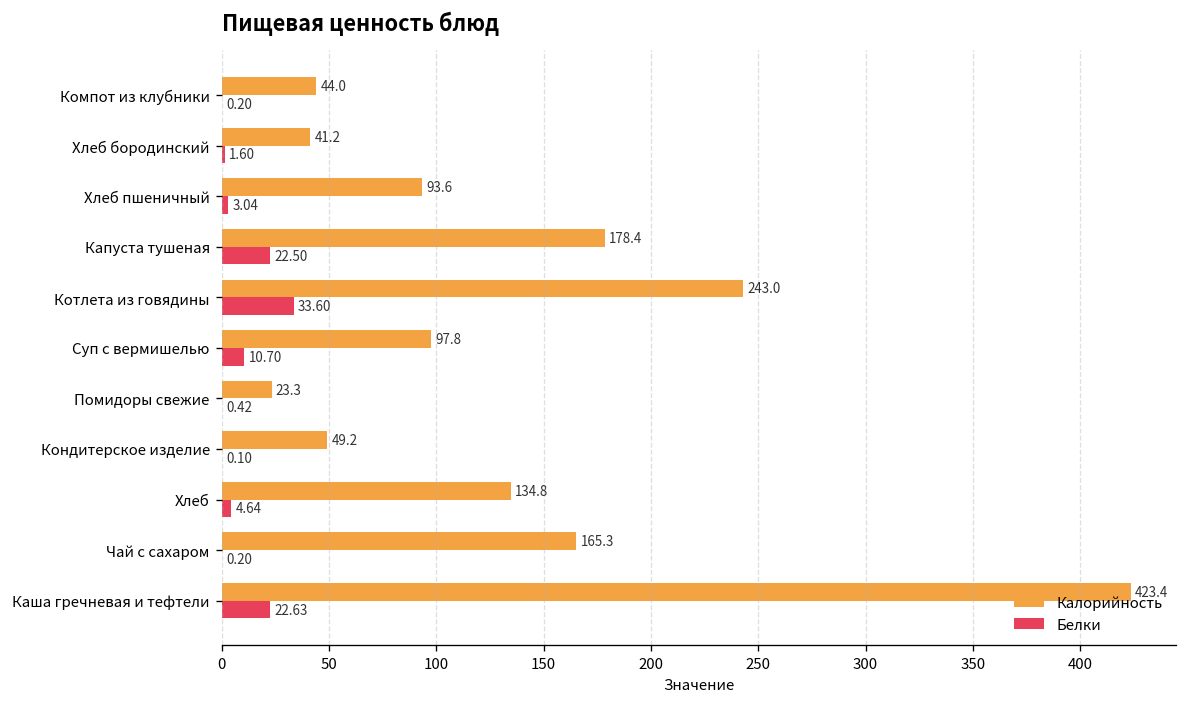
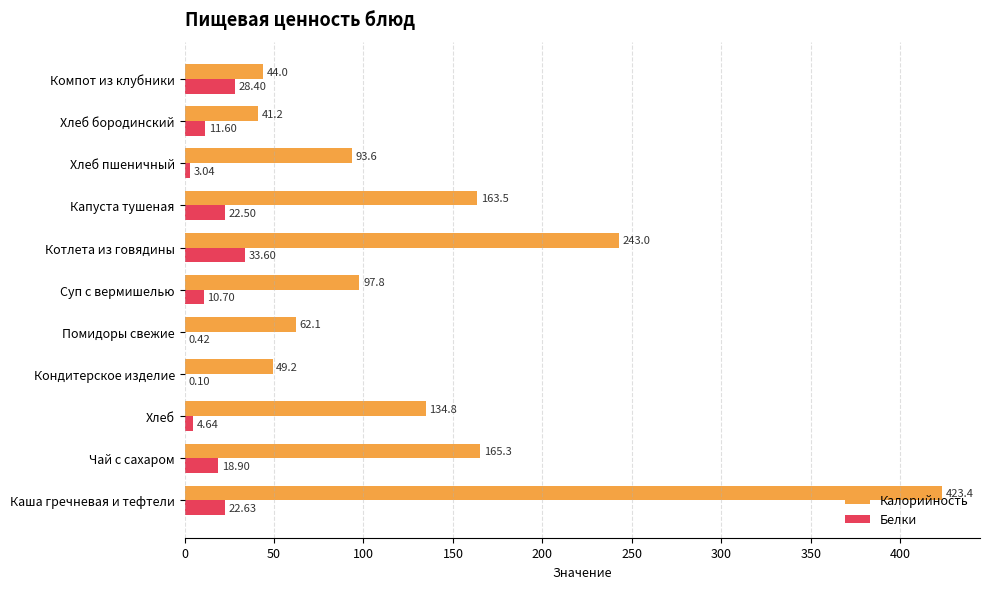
Белки, Компот из клубники: 0.20 -> 28.40
Белки, Хлеб бородинский: 1.60 -> 11.60
Калорийность, Капуста тушеная: 178.4 -> 163.5
Калорийность, Помидоры свежие: 23.3 -> 62.1
Белки, Чай с сахаром: 0.20 -> 18.90
